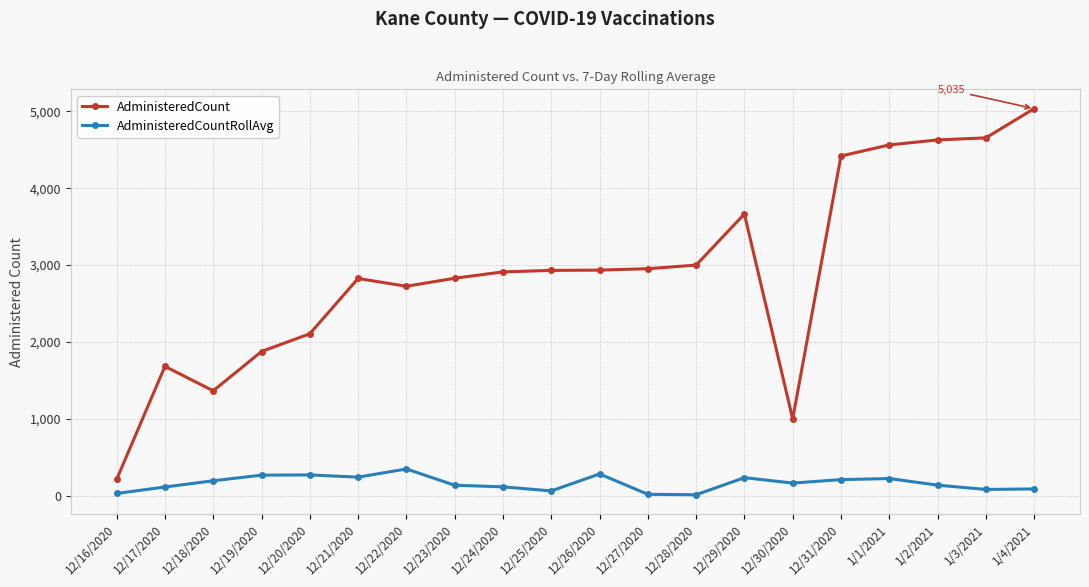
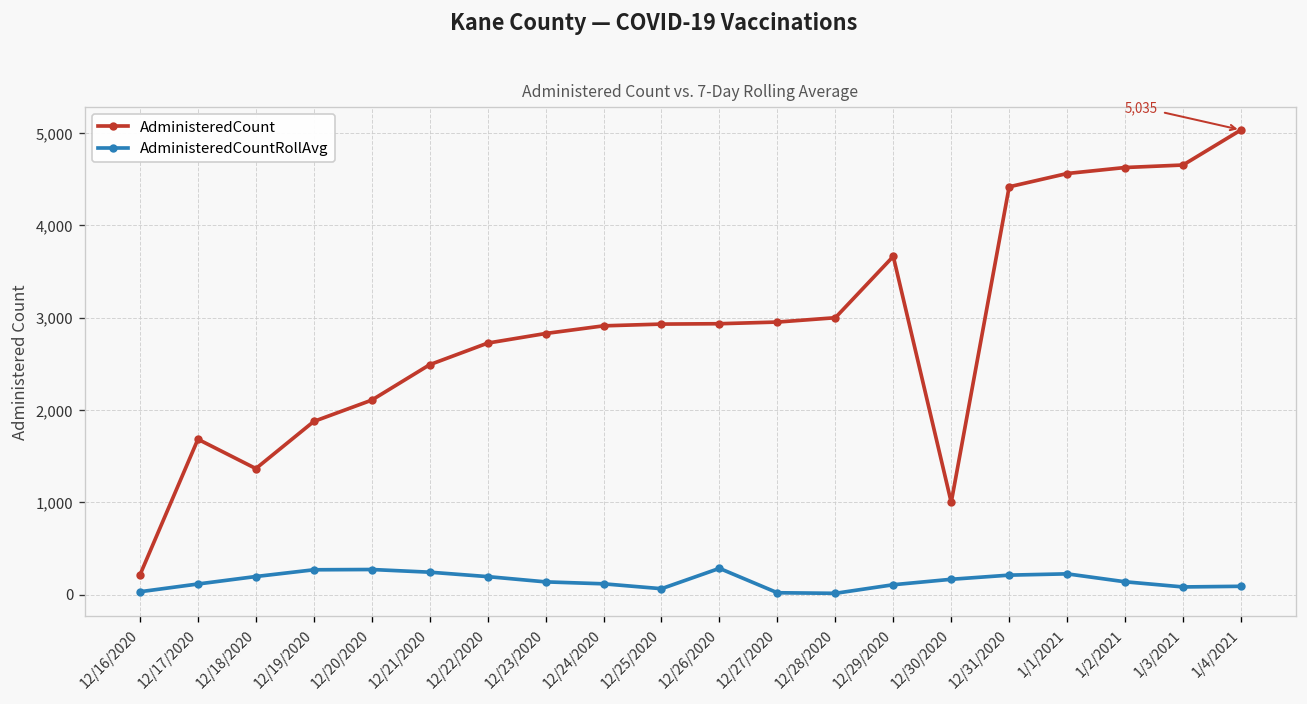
AdministeredCount, 12/21/2020: 2,800 -> 2,500
AdministeredCountRollAvg, 12/22/2020: 300 -> 200
AdministeredCountRollAvg, 12/29/2020: 200 -> 100
